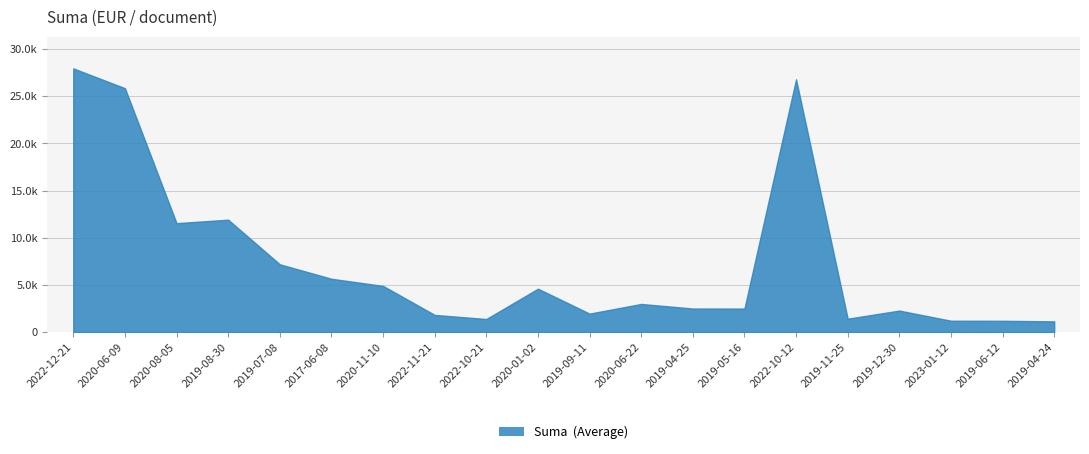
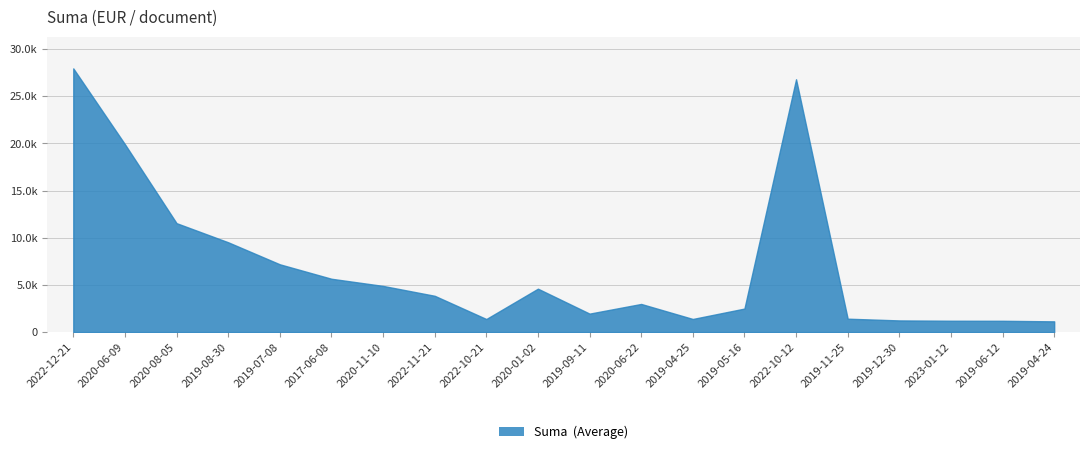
2020-06-09: 26000 -> 20000
2019-08-30: 12000 -> 10000
2022-11-21: 2000 -> 4000
2019-04-25: 3000 -> 1000
2019-12-30: 2000 -> 1000
